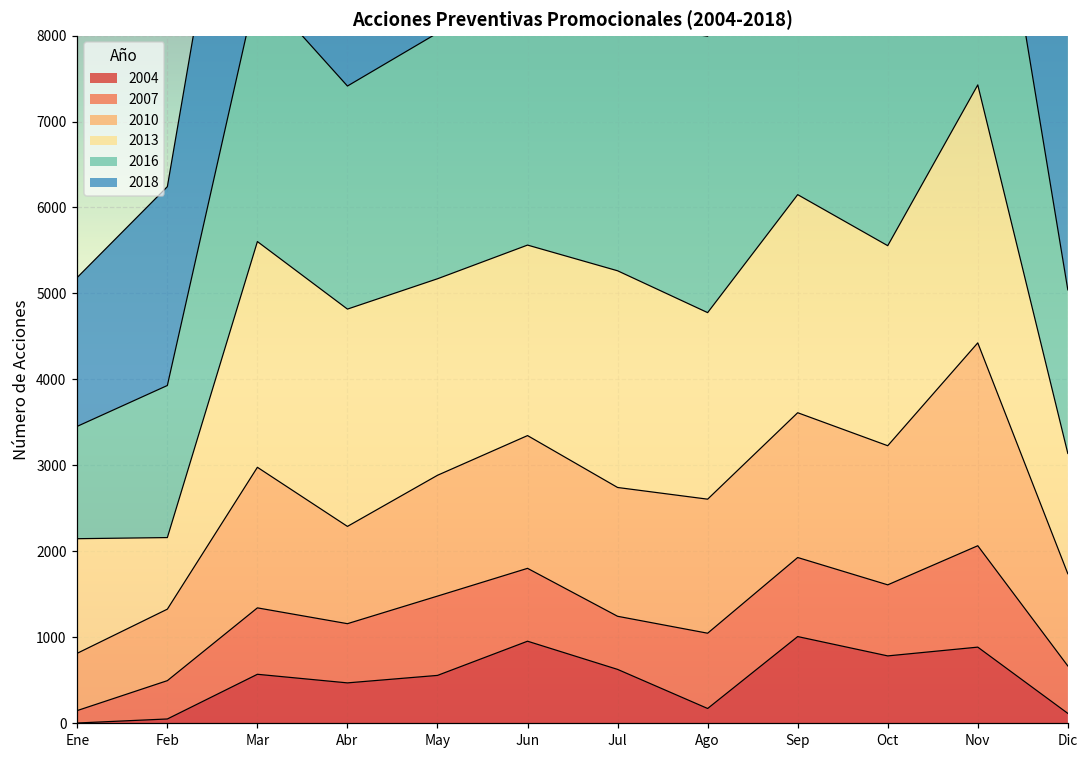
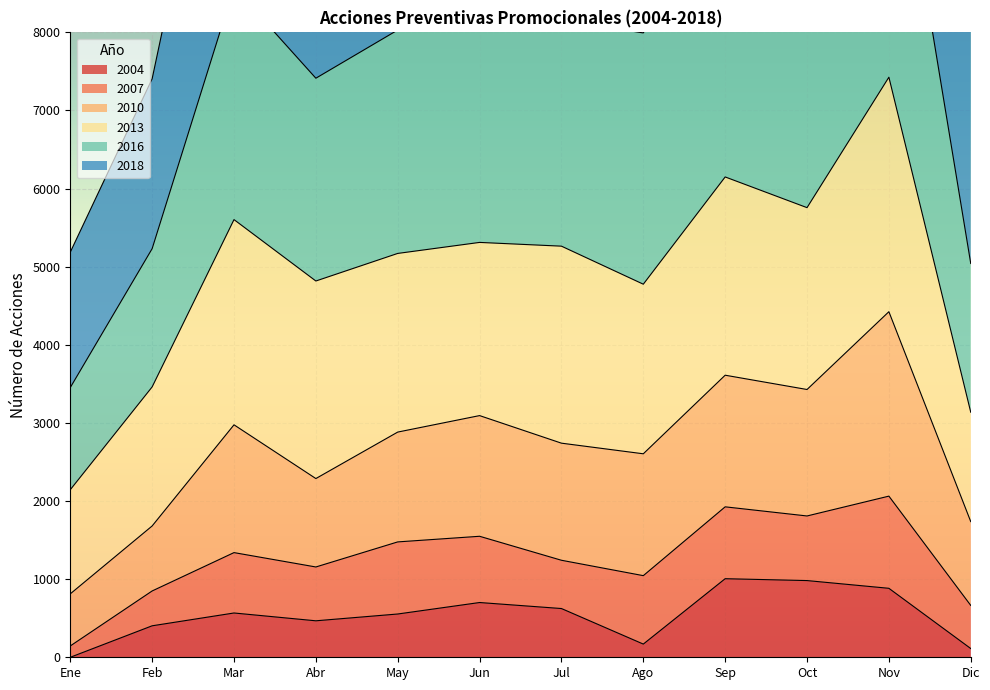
2004, Feb: 0 -> 400
2013, Feb: 800 -> 1800
2018, Feb: 2300 -> 2200
2004, Jun: 1000 -> 700
2004, Oct: 800 -> 1000
